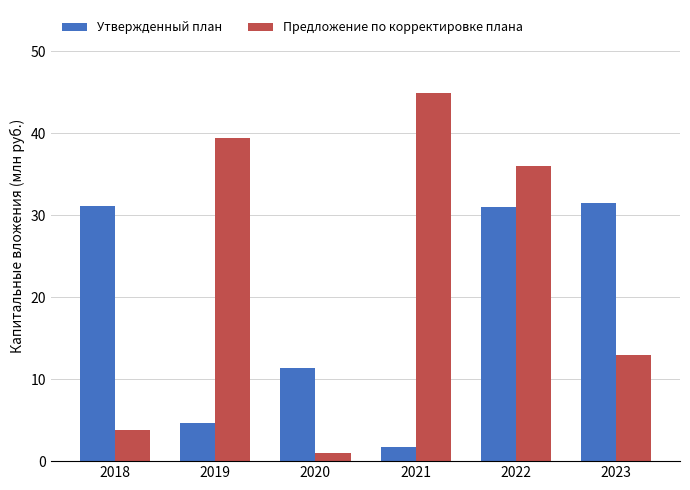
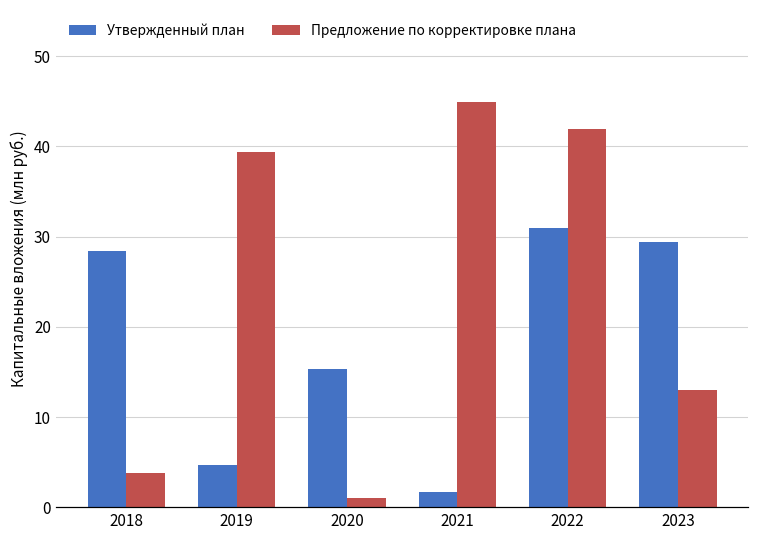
Утвержденный план, 2018: 31 -> 28
Утвержденный план, 2020: 11 -> 15
Предложение по корректировке плана, 2022: 36 -> 42
Утвержденный план, 2023: 31 -> 29
